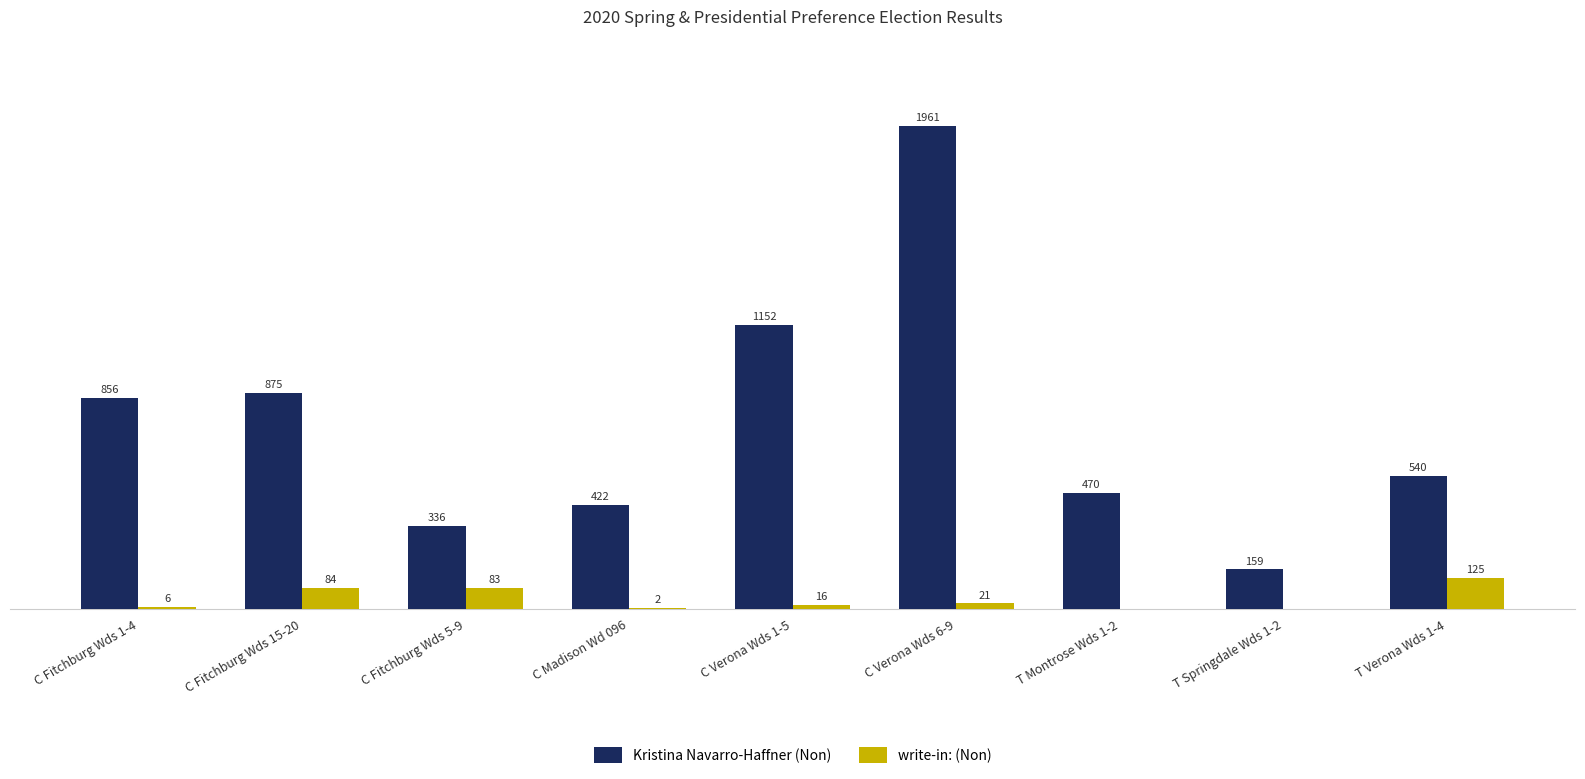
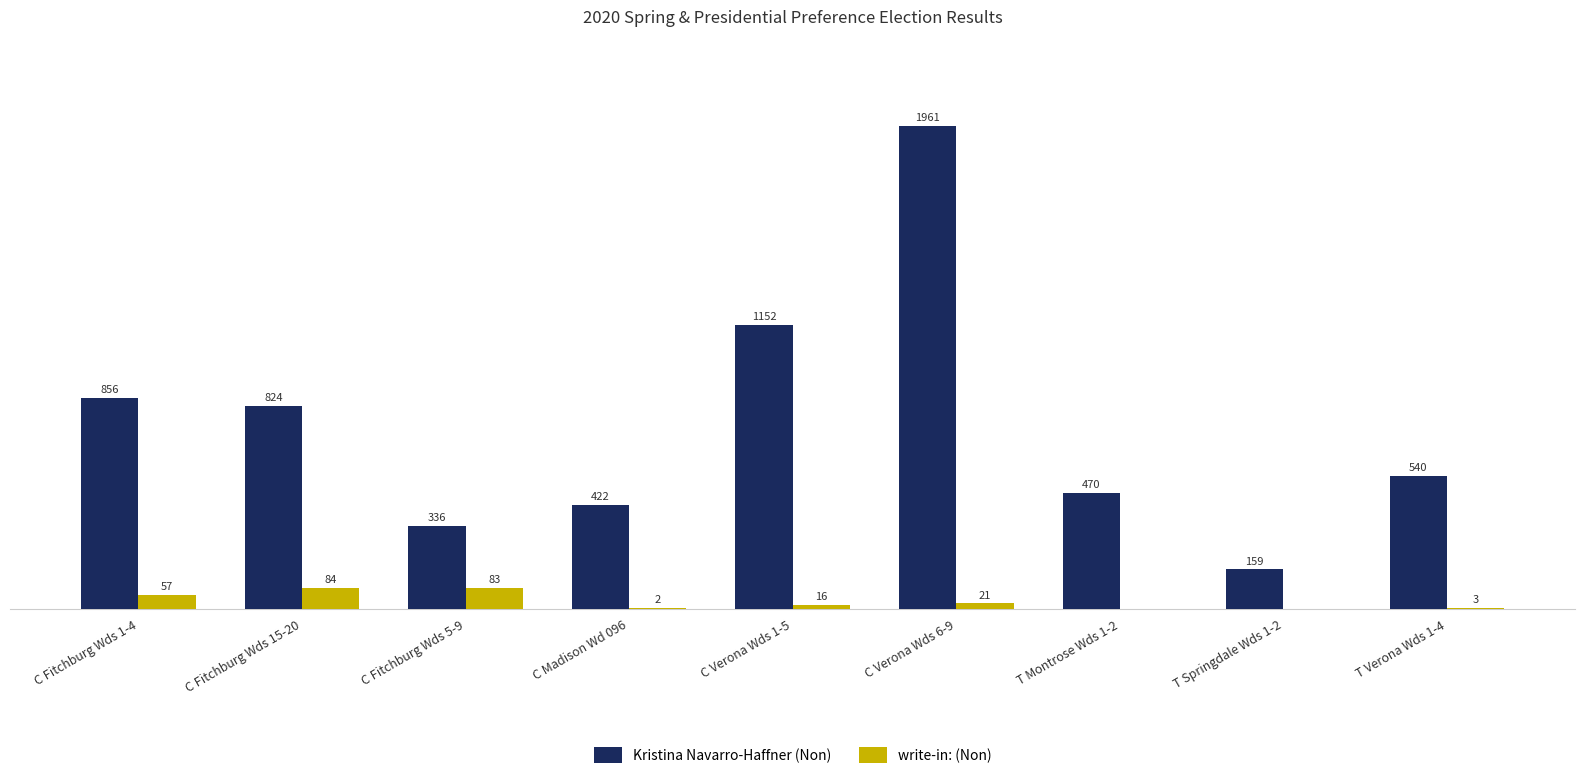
write-in: (Non), C Fitchburg Wds 1-4: 6 -> 57
Kristina Navarro-Haffner (Non), C Fitchburg Wds 15-20: 875 -> 824
write-in: (Non), T Verona Wds 1-4: 125 -> 3
